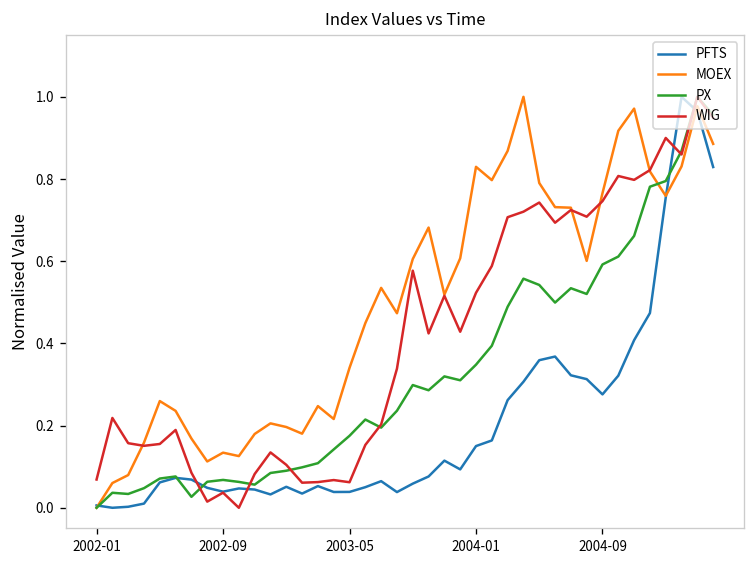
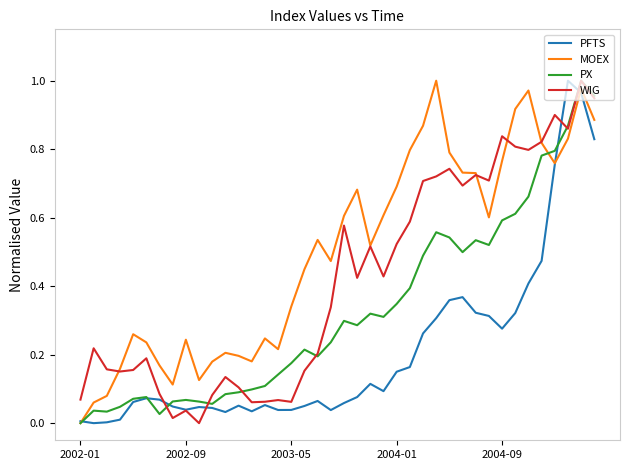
MOEX, 2002-09: 0.13 -> 0.24
MOEX, 2004-01: 0.83 -> 0.69
WIG, 2004-09: 0.75 -> 0.84
